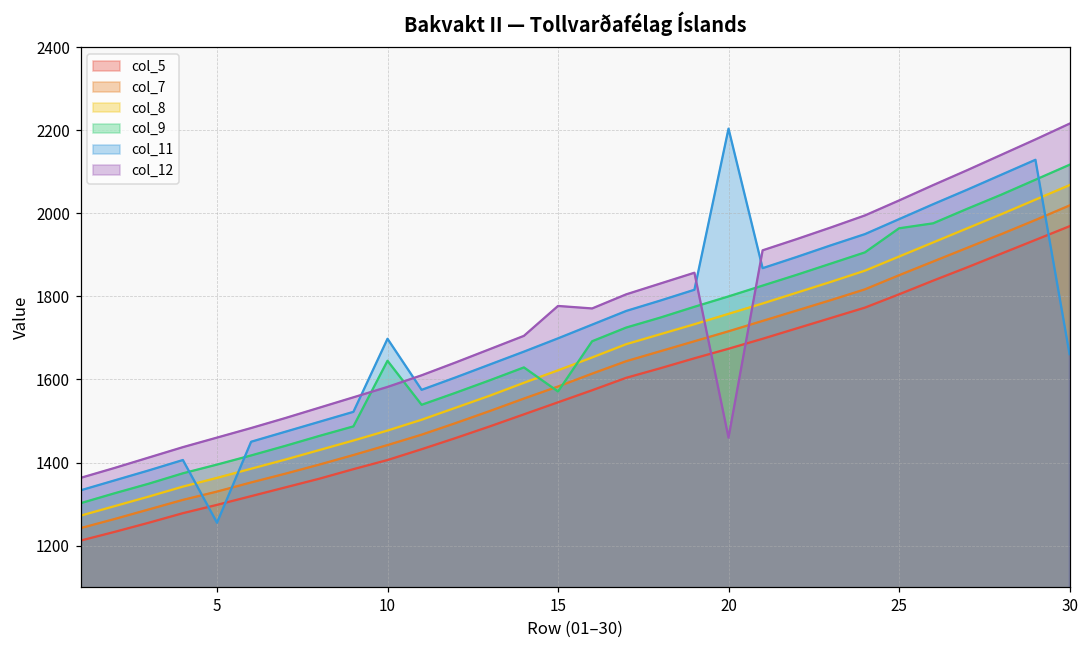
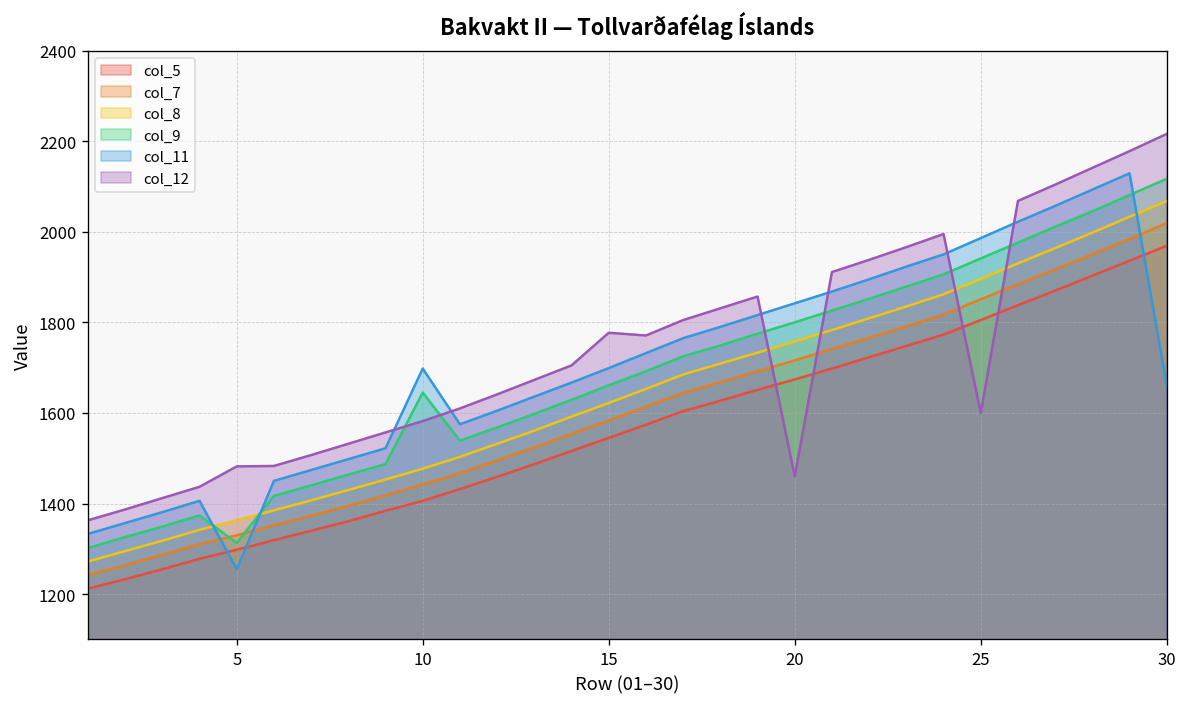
col_9, 5: 1400 -> 1310
col_12, 5: 1460 -> 1480
col_9, 15: 1570 -> 1660
col_11, 20: 2200 -> 1840
col_9, 25: 1960 -> 1940
col_12, 25: 2030 -> 1600
